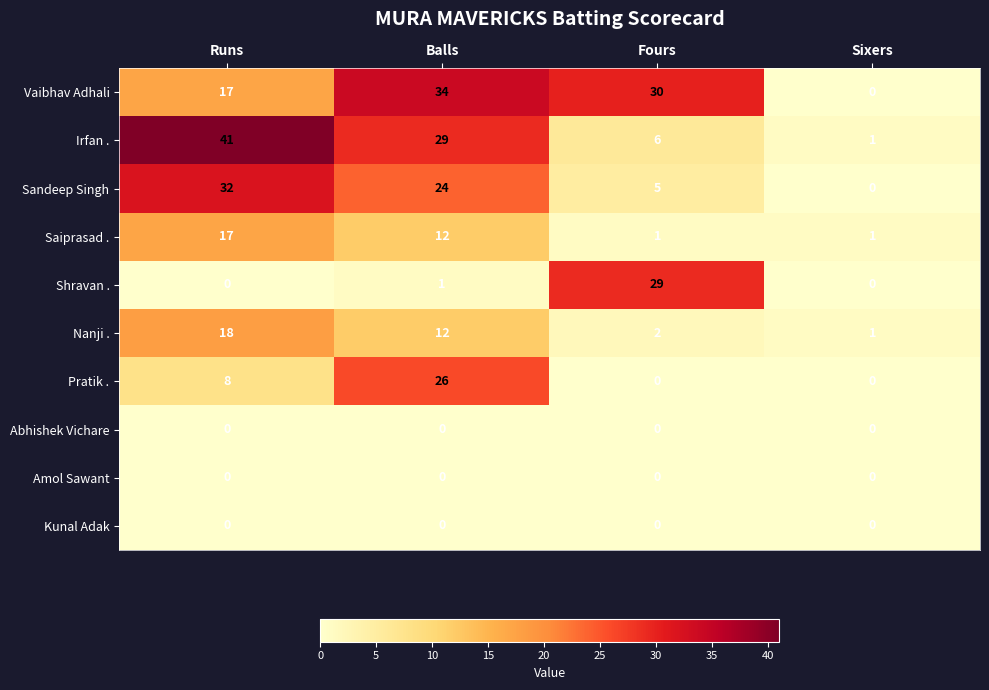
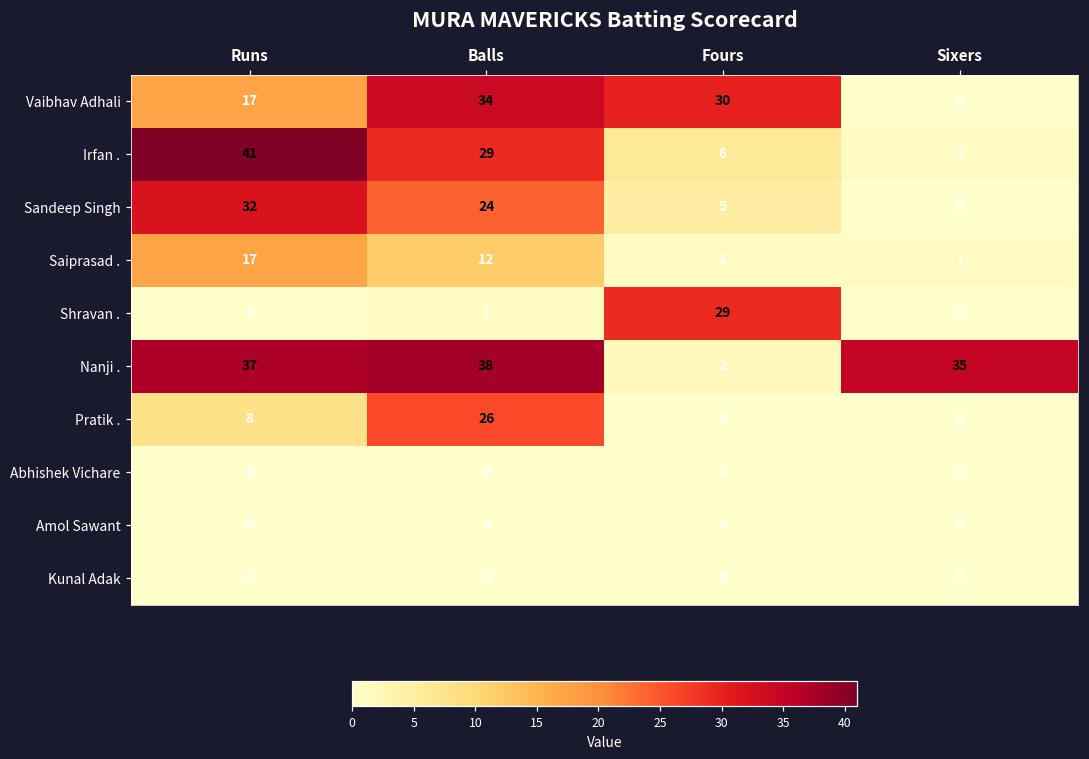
Nanji ., Runs: 18 -> 37
Nanji ., Balls: 12 -> 38
Nanji ., Sixers: 1 -> 35
